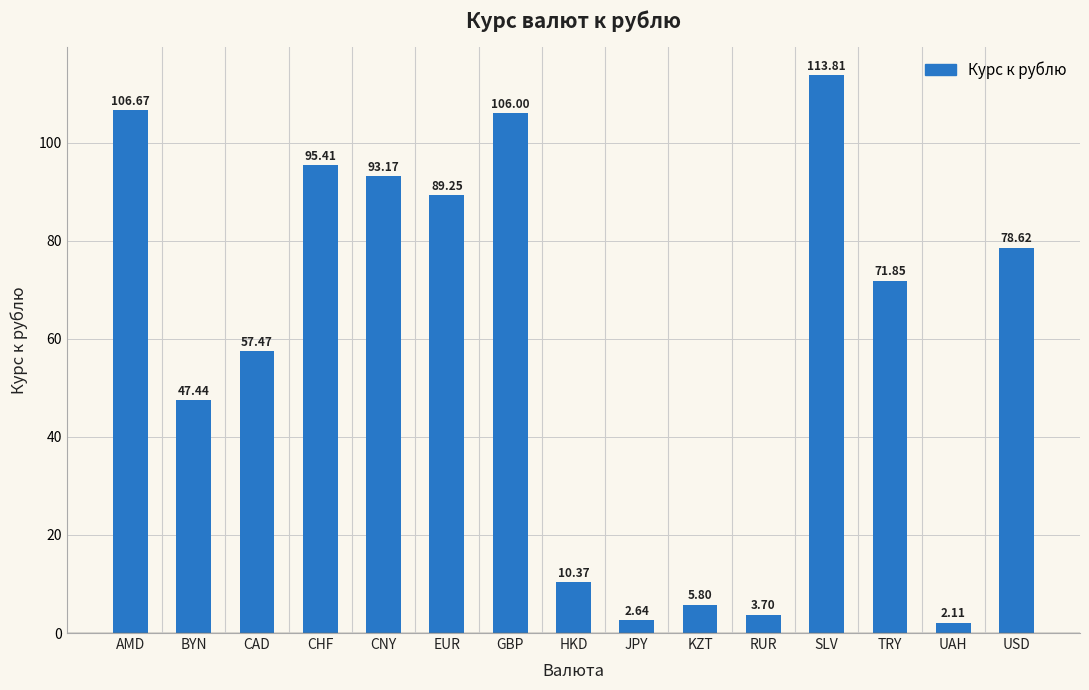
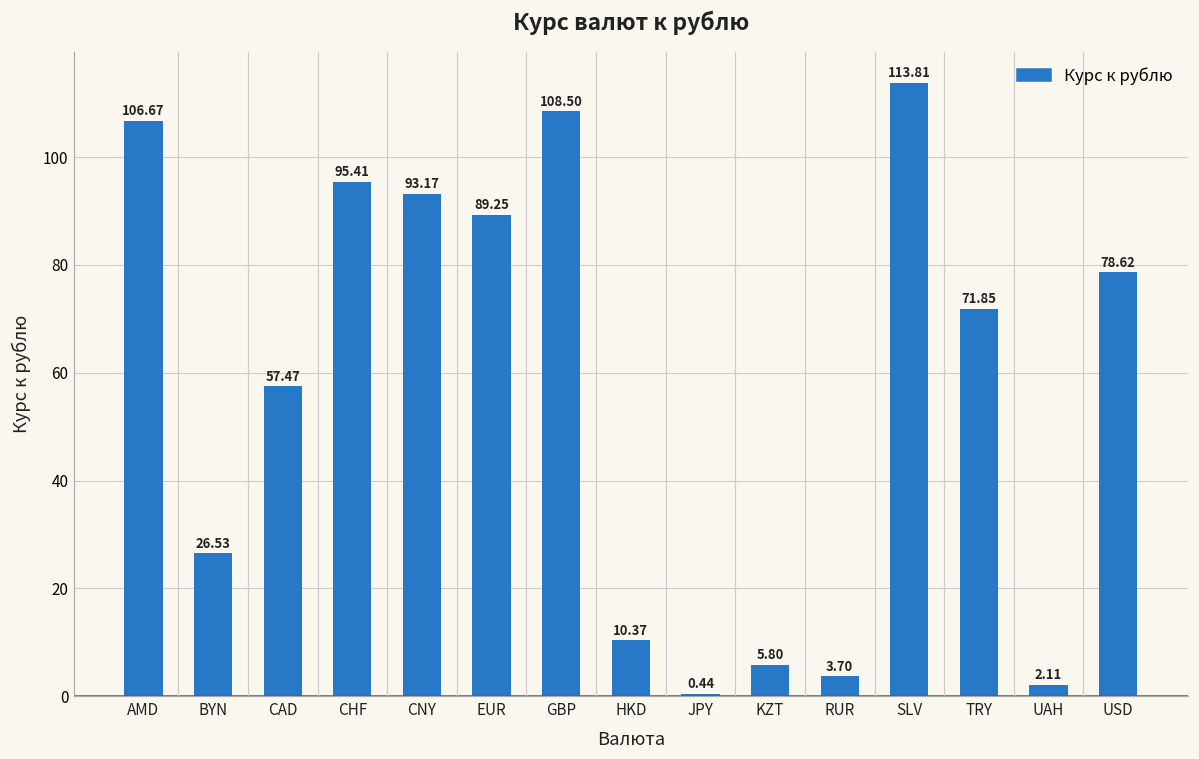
BYN: 47.44 -> 26.53
GBP: 106.00 -> 108.50
JPY: 2.64 -> 0.44
